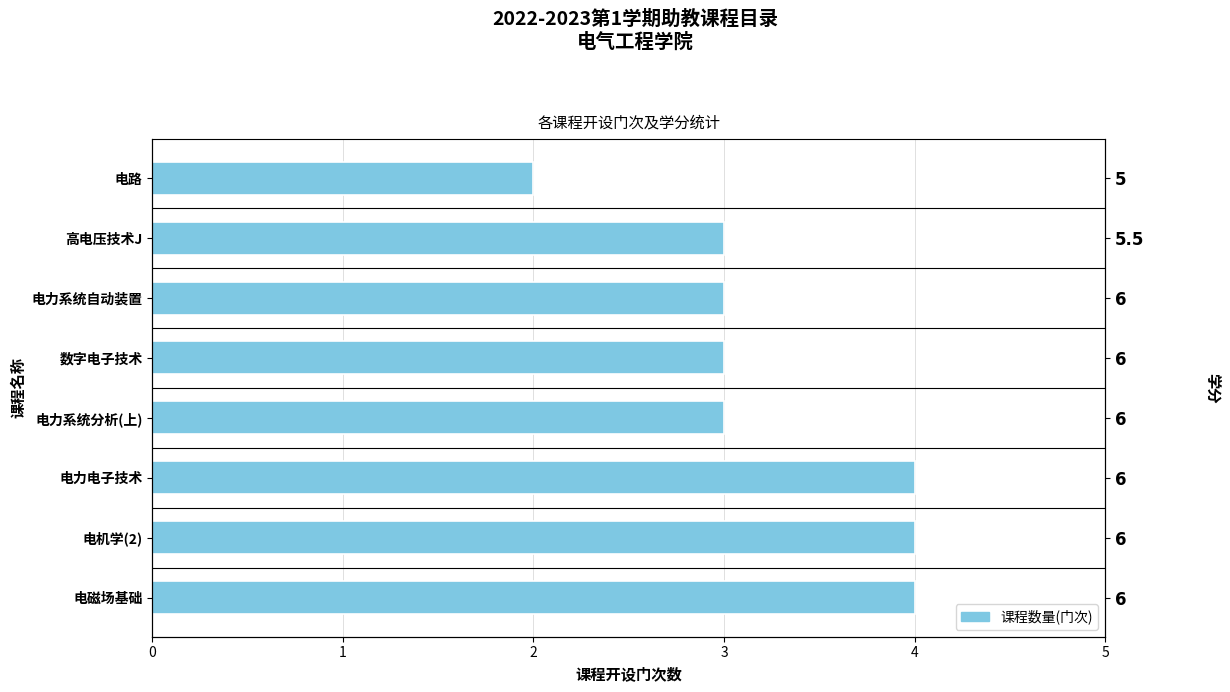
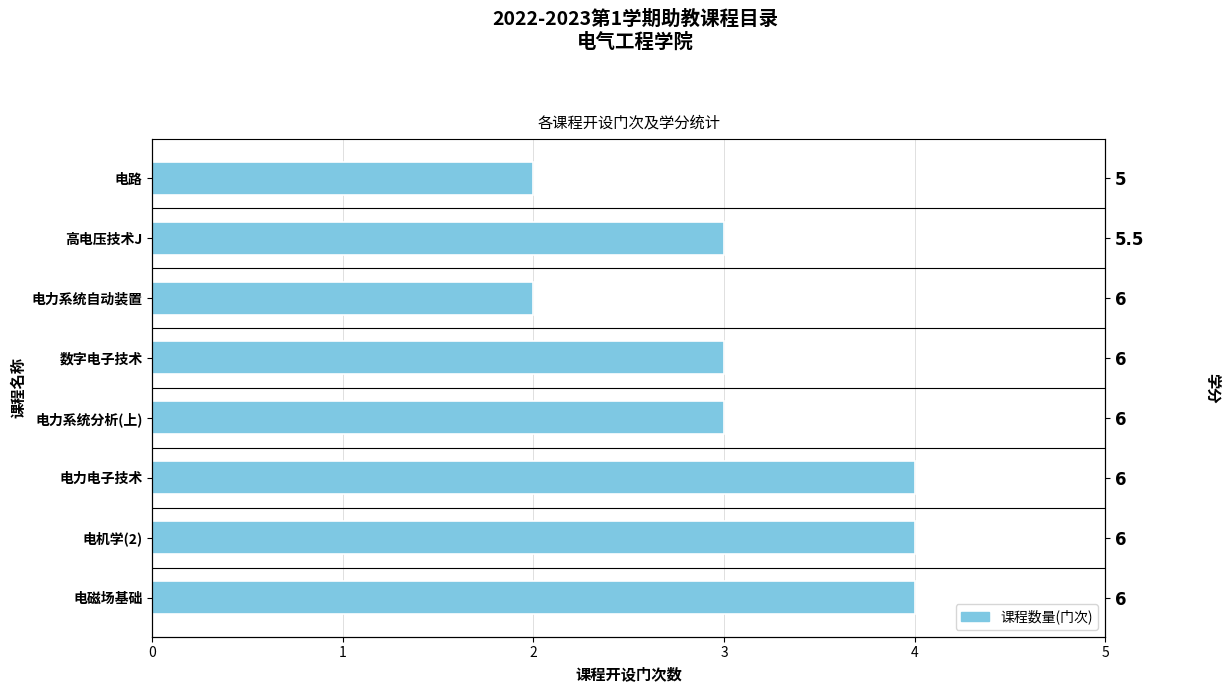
电力系统自动装置: 3 -> 2
